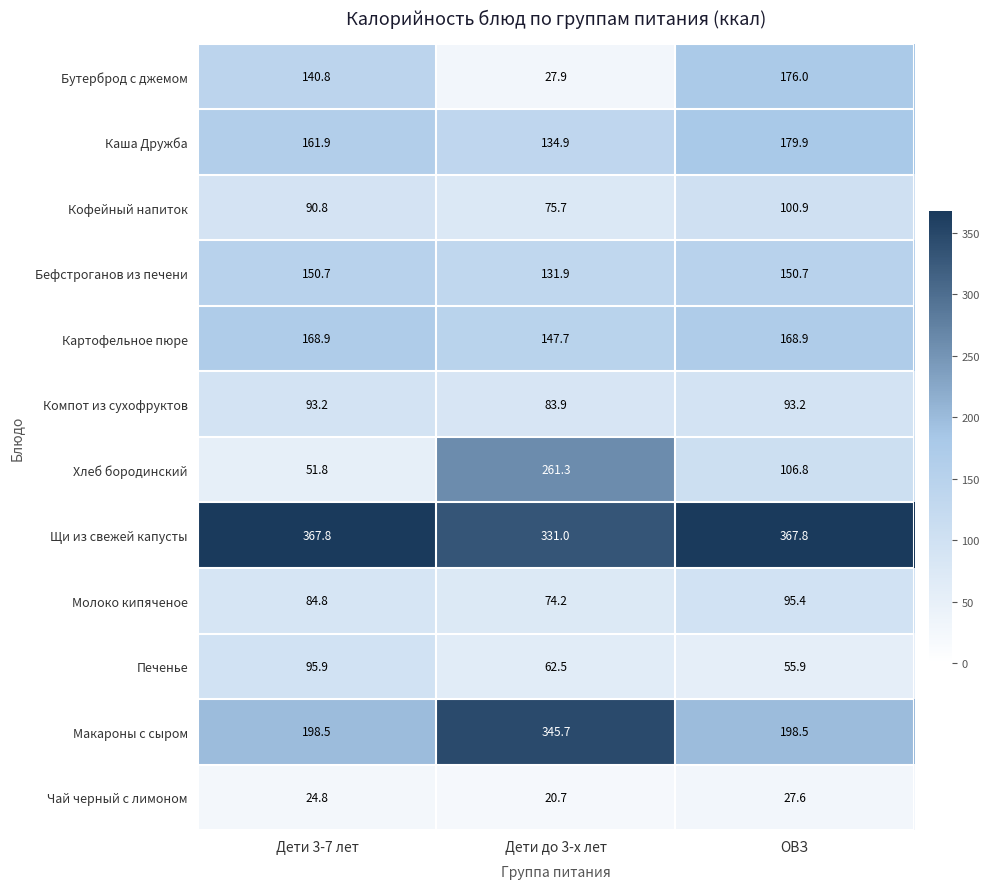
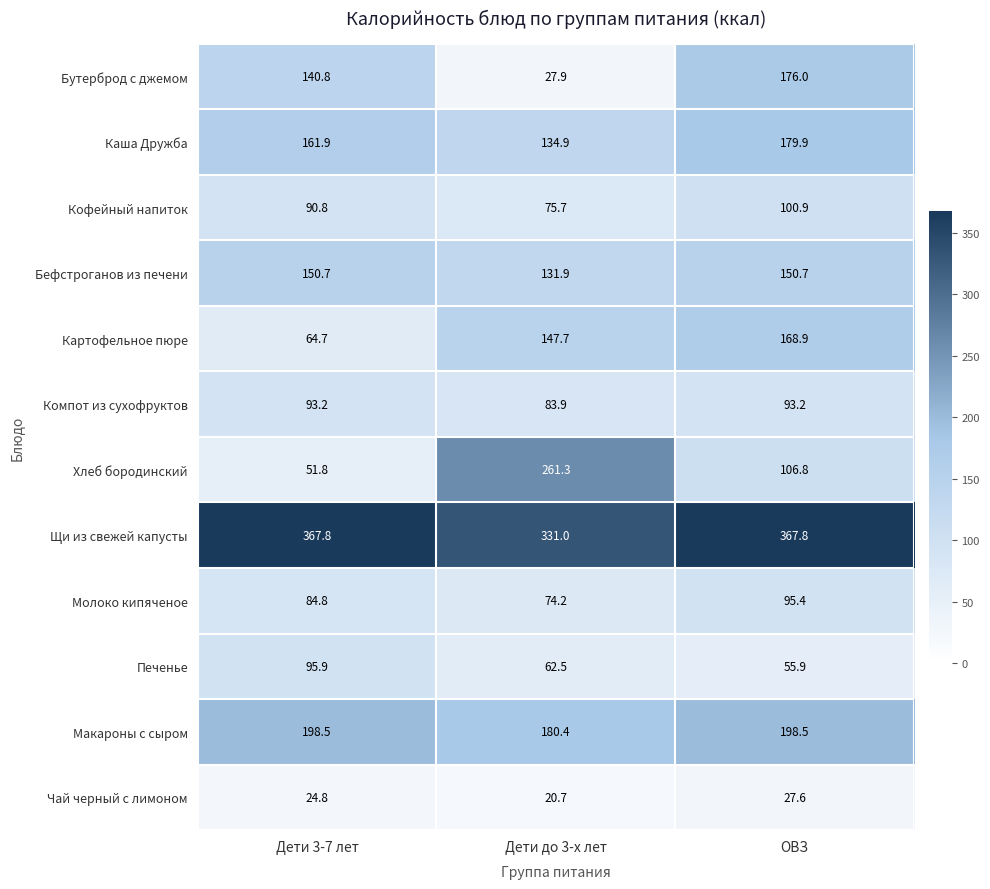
Картофельное пюре, Дети 3-7 лет: 168.9 -> 64.7
Макароны с сыром, Дети до 3-х лет: 345.7 -> 180.4
